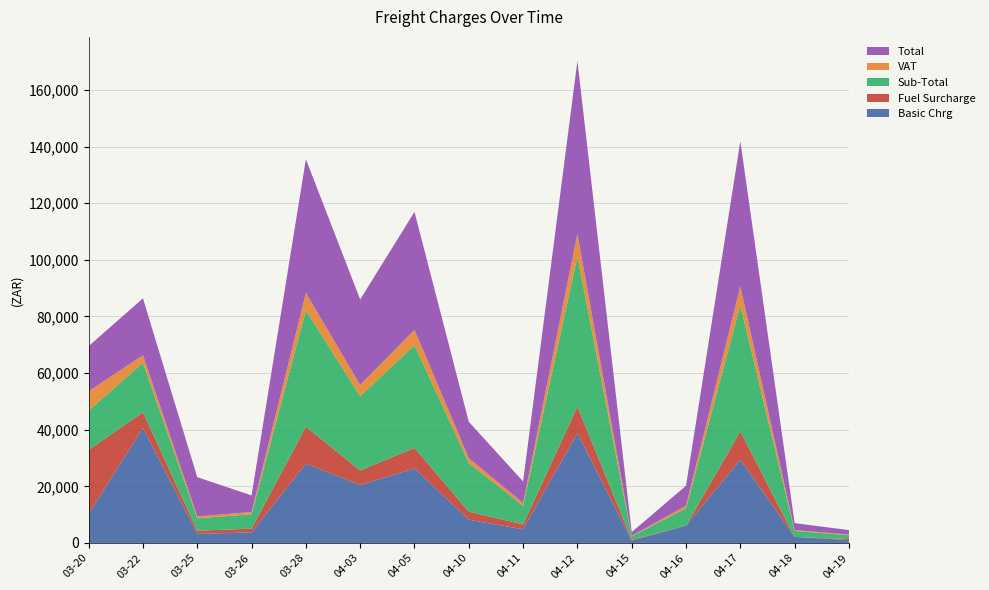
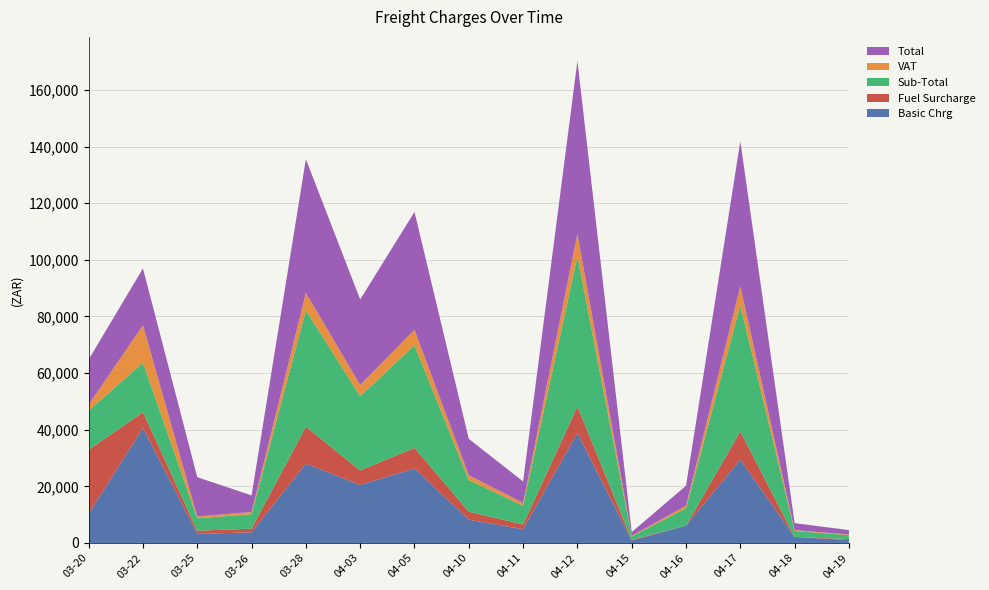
VAT, 03-20: 7,000 -> 2,000
VAT, 03-22: 3,000 -> 13,000
Sub-Total, 04-10: 17,000 -> 11,000
